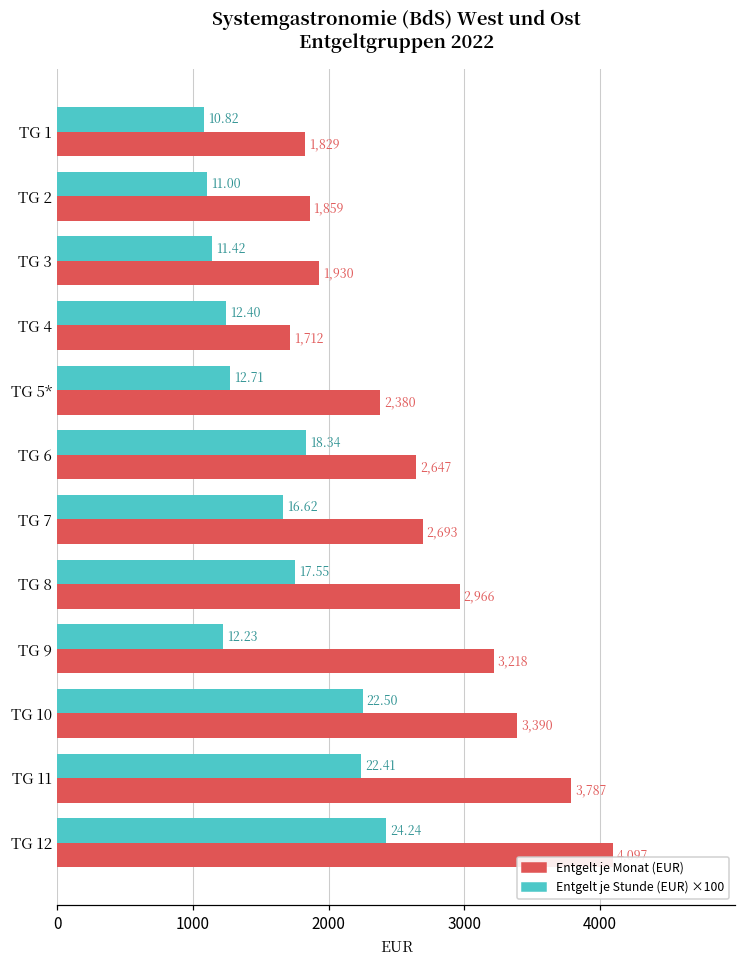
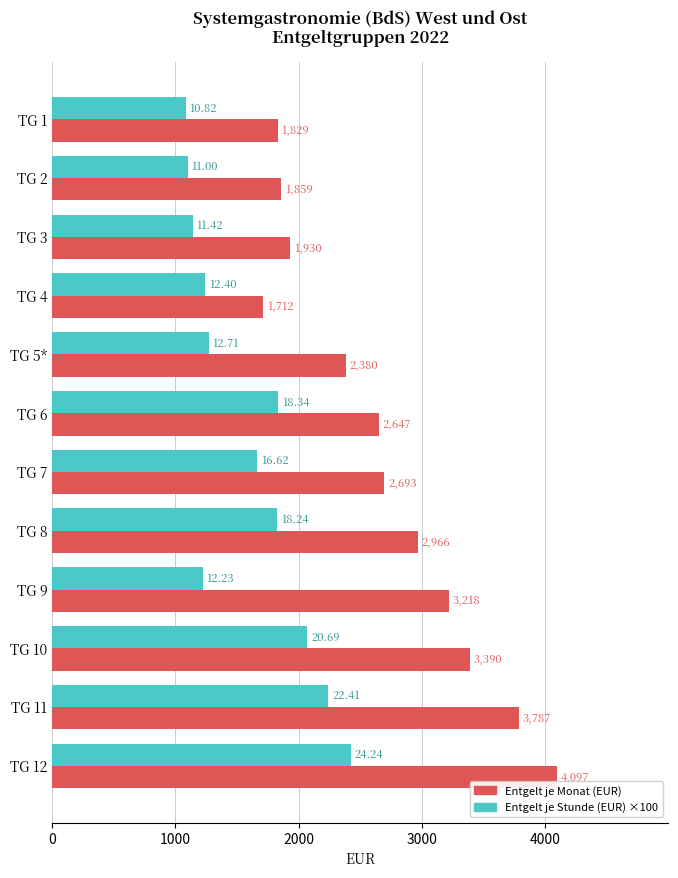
Entgelt je Stunde (EUR) ×100, TG 8: 17.55 -> 18.24
Entgelt je Stunde (EUR) ×100, TG 10: 22.50 -> 20.69
